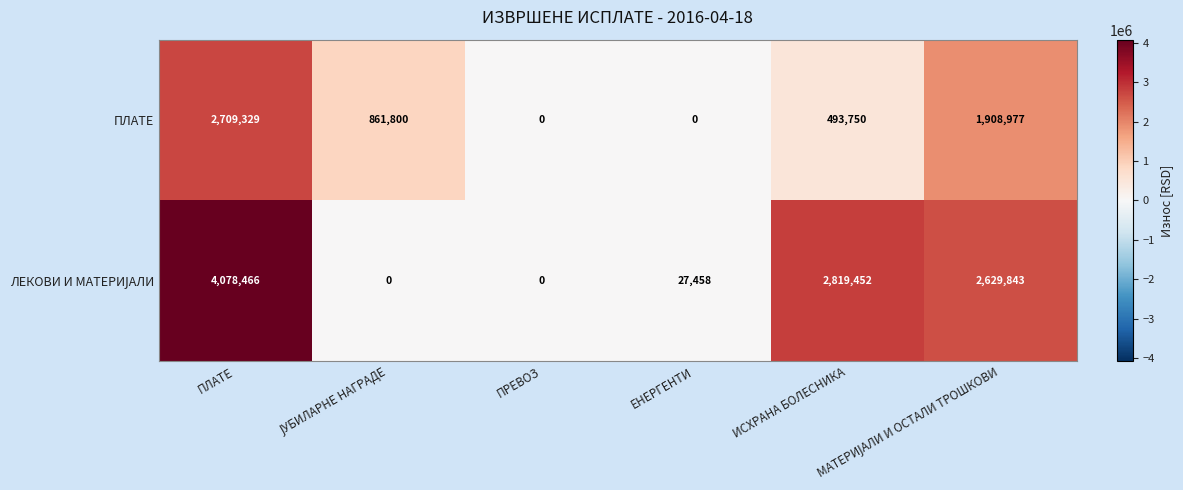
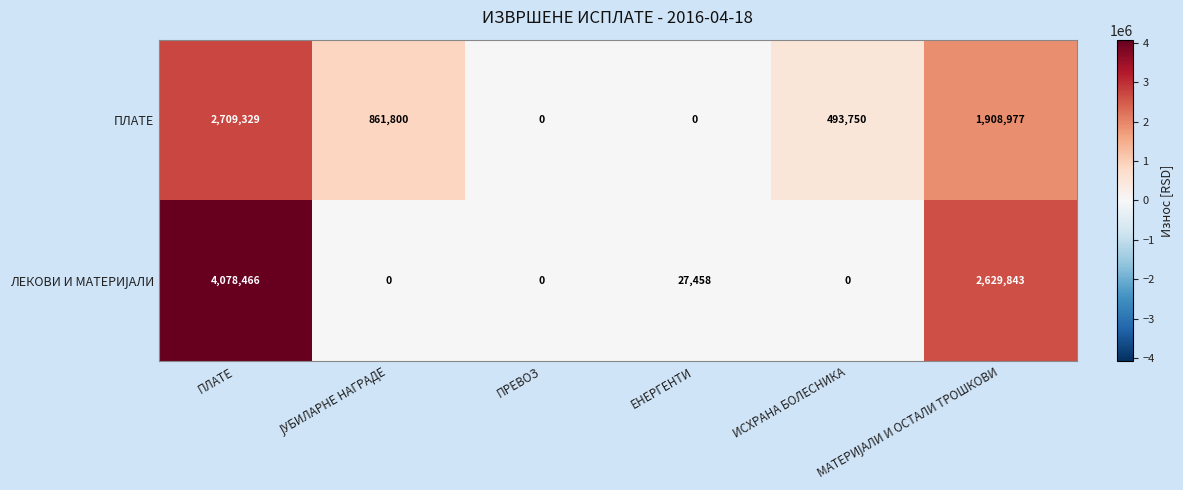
ЛЕКОВИ И МАТЕРИЈАЛИ, ИСХРАНА БОЛЕСНИКА: 2,819,452 -> 0
